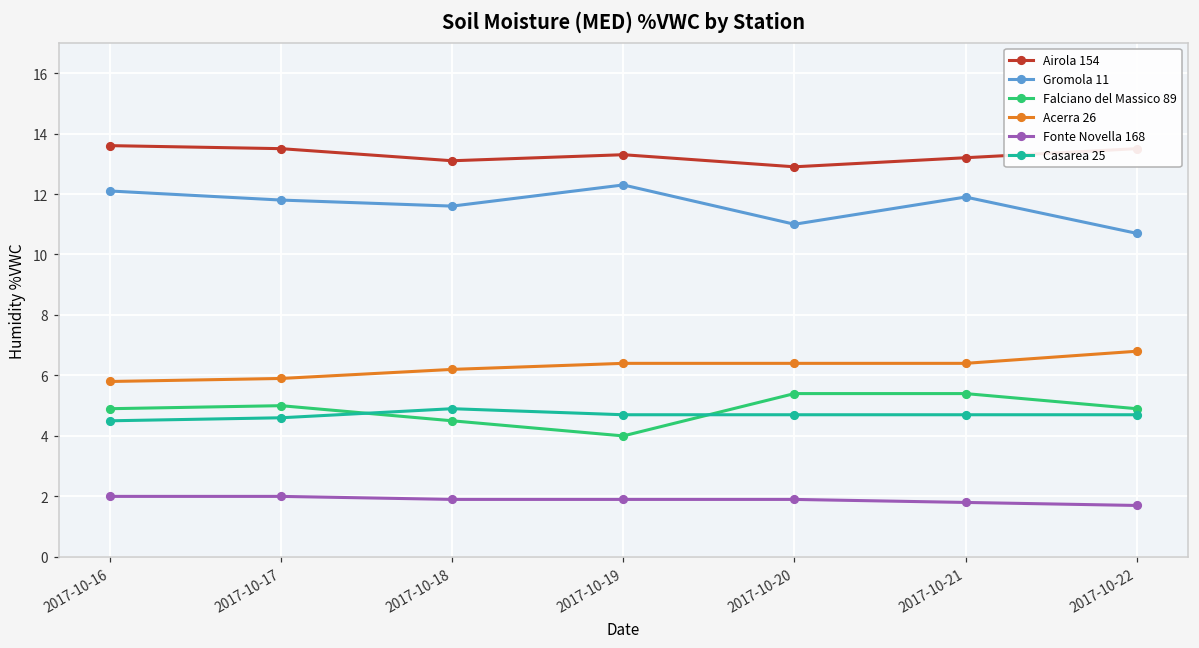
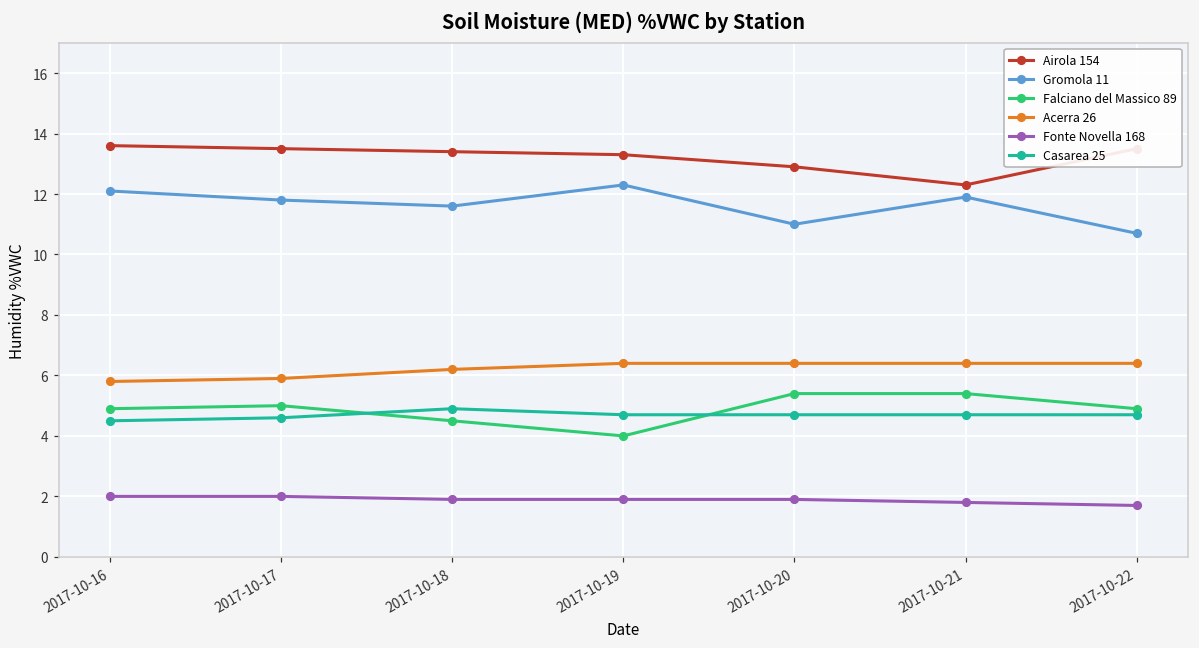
Airola 154, 2017-10-18: 13.1 -> 13.4
Airola 154, 2017-10-21: 13.2 -> 12.3
Acerra 26, 2017-10-22: 6.8 -> 6.4
